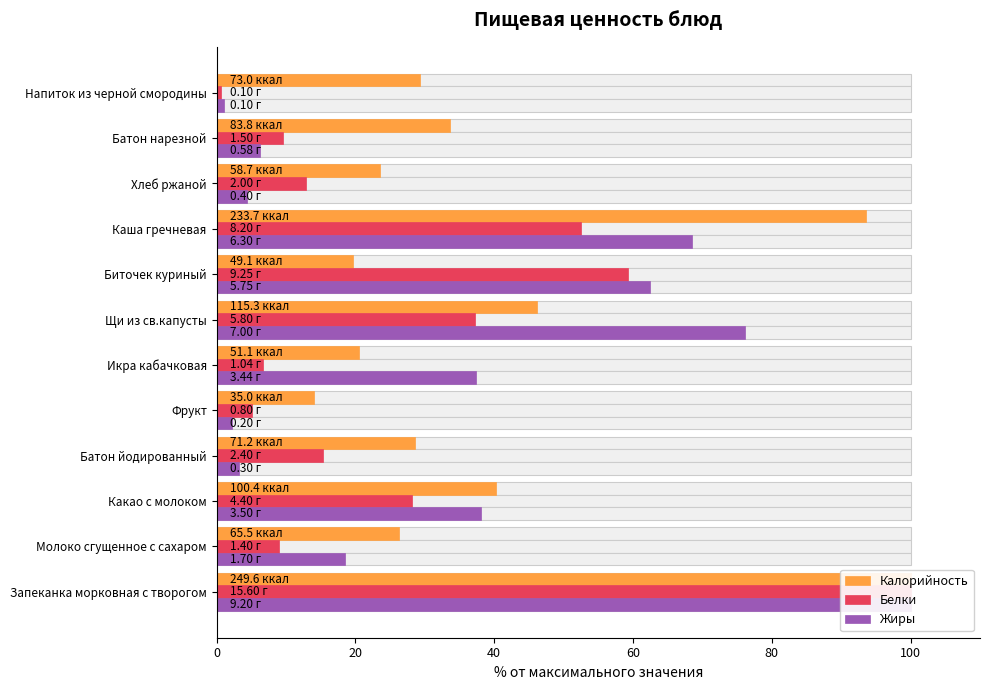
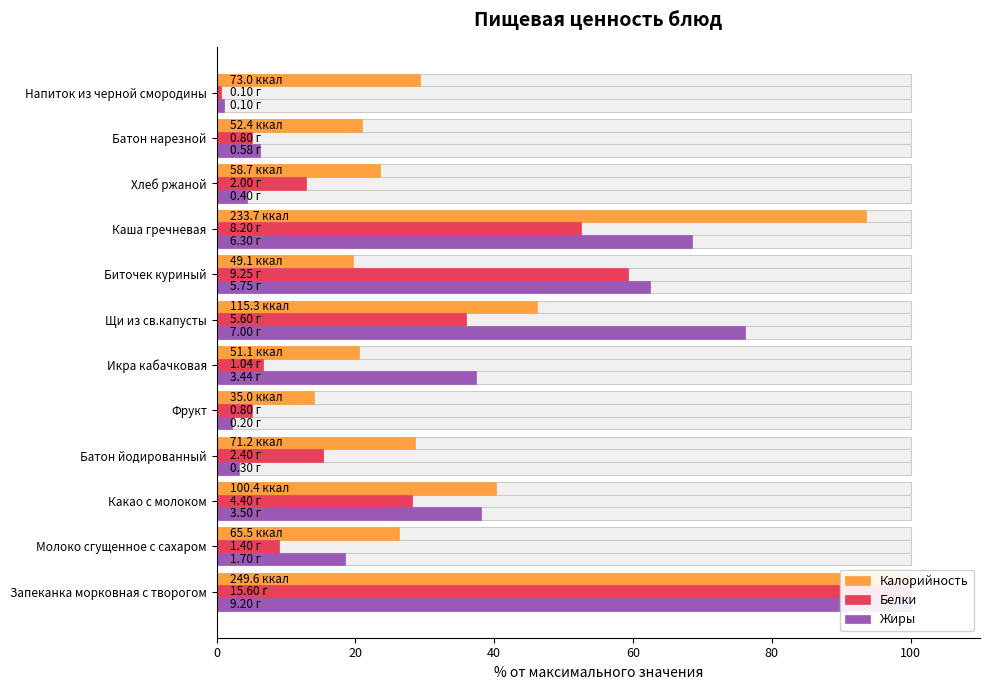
Калорийность, Батон нарезной: 83.8 -> 52.4
Белки, Батон нарезной: 1.50 -> 0.80
Белки, Щи из св.капусты: 5.80 -> 5.60
